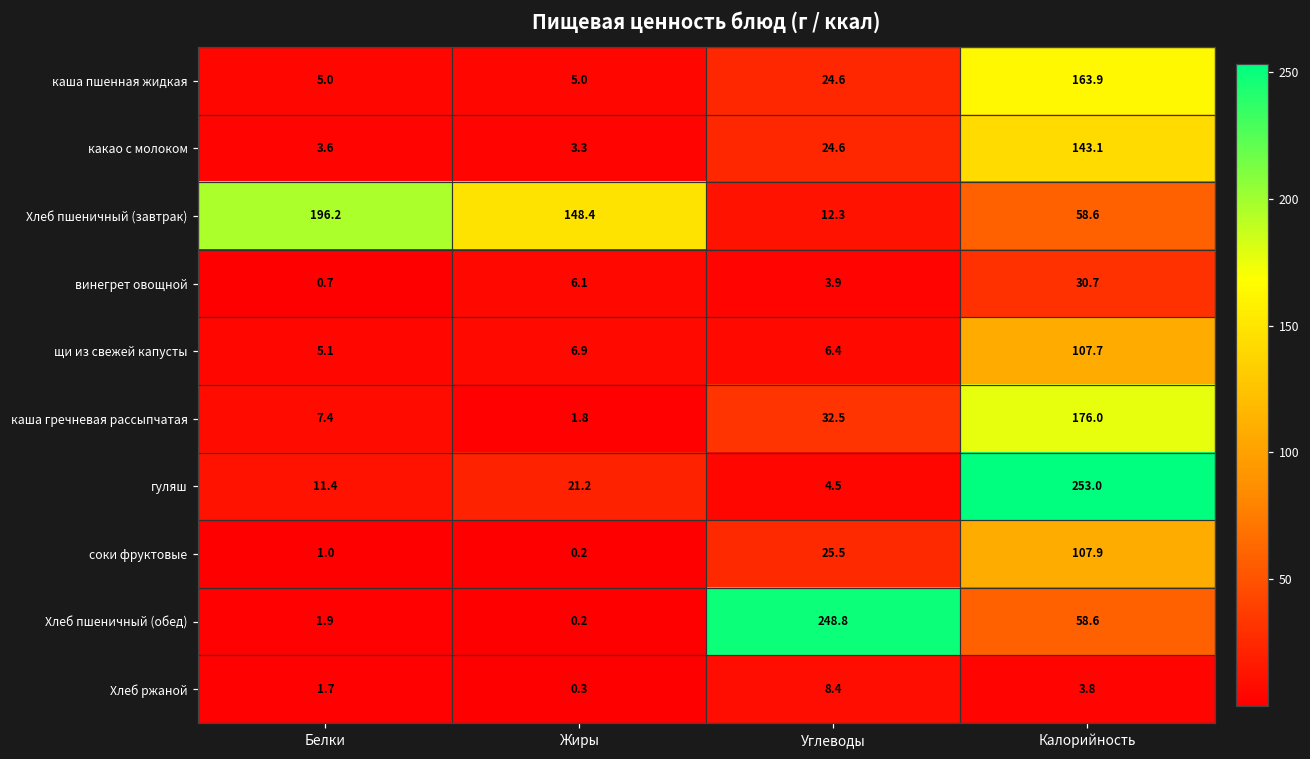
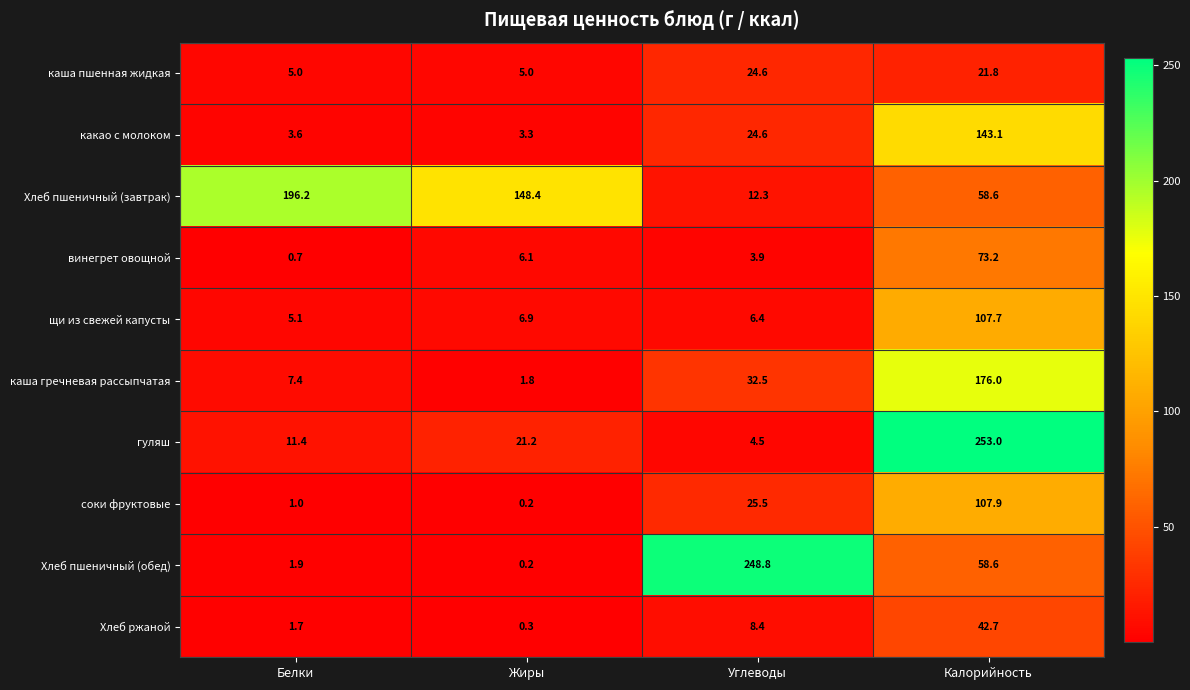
каша пшенная жидкая, Калорийность: 163.9 -> 21.8
винегрет овощной, Калорийность: 30.7 -> 73.2
Хлеб ржаной, Калорийность: 3.8 -> 42.7
